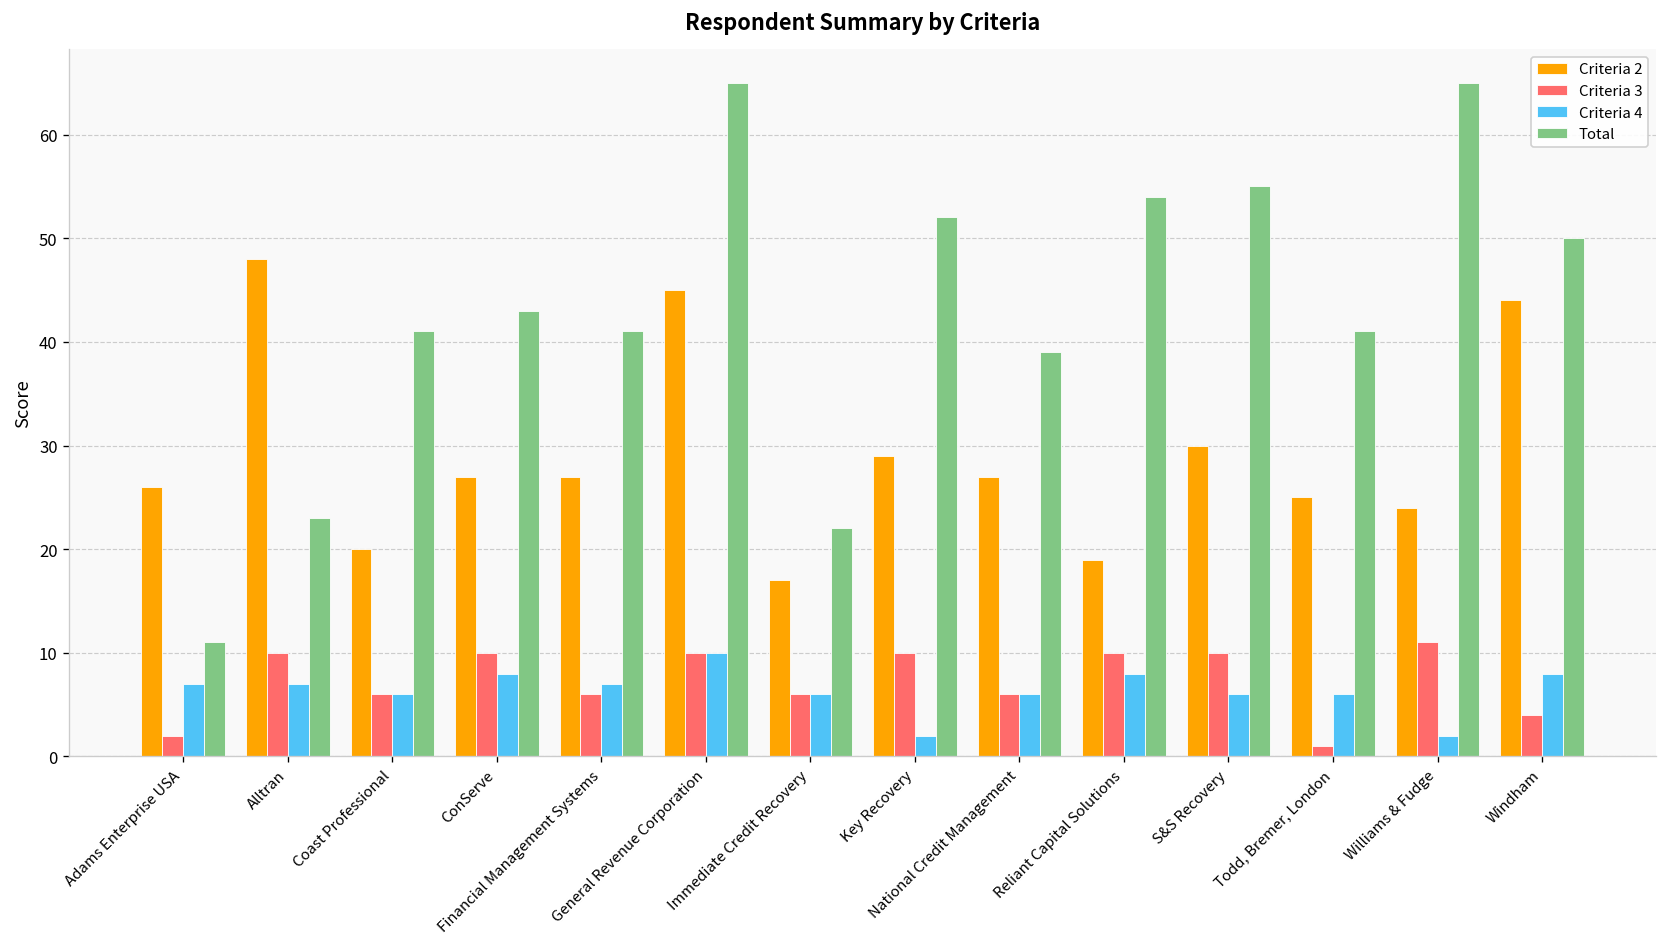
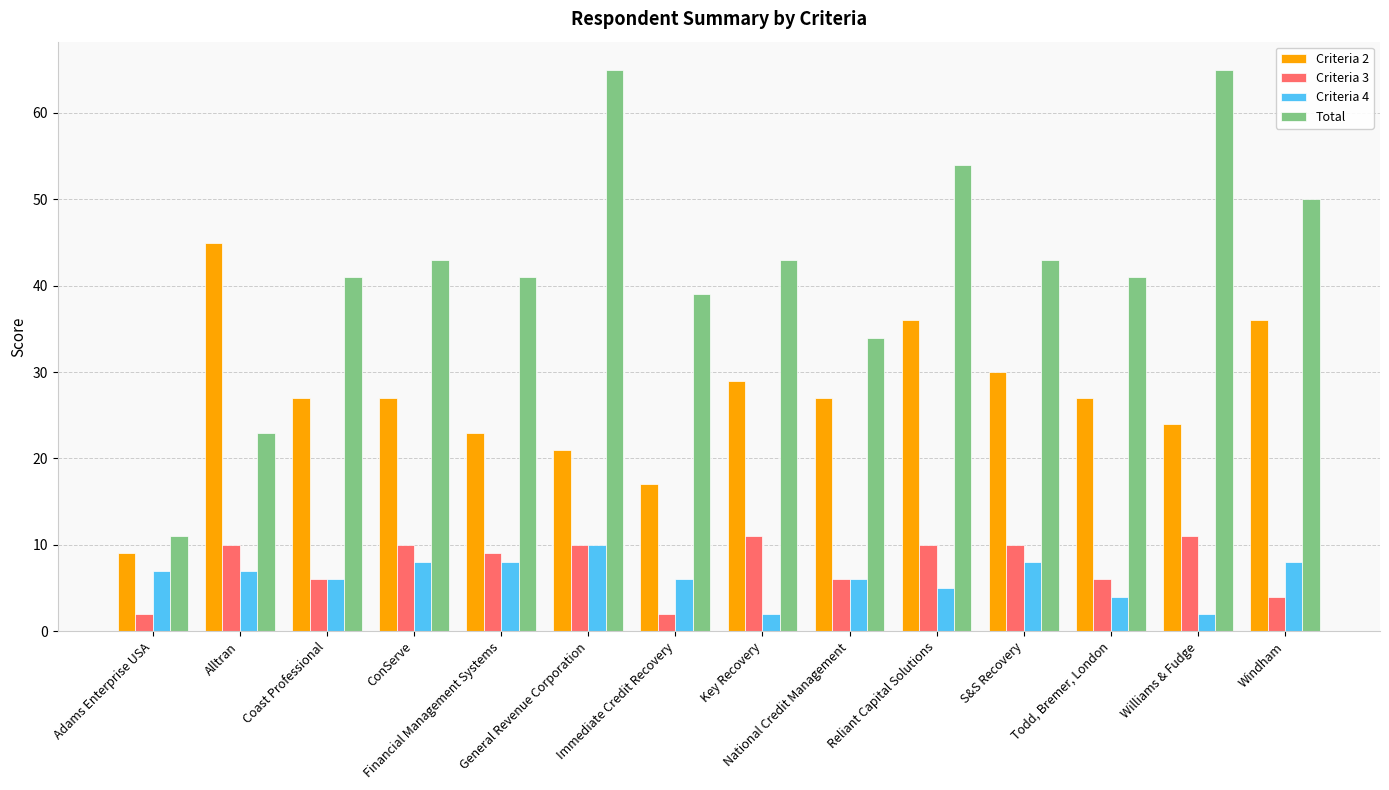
Criteria 2, Adams Enterprise USA: 26 -> 9
Criteria 2, Alltran: 48 -> 45
Criteria 2, Coast Professional: 20 -> 27
Criteria 2, Financial Management Systems: 27 -> 23
Criteria 3, Financial Management Systems: 6 -> 9
Criteria 4, Financial Management Systems: 7 -> 8
Criteria 2, General Revenue Corporation: 45 -> 21
Criteria 3, Immediate Credit Recovery: 6 -> 2
Total, Immediate Credit Recovery: 22 -> 39
Criteria 3, Key Recovery: 10 -> 11
Total, Key Recovery: 52 -> 43
Total, National Credit Management: 39 -> 34
Criteria 2, Reliant Capital Solutions: 19 -> 36
Criteria 4, Reliant Capital Solutions: 8 -> 5
Criteria 4, S&S Recovery: 6 -> 8
Total, S&S Recovery: 55 -> 43
Criteria 2, Todd, Bremer, London: 25 -> 27
Criteria 3, Todd, Bremer, London: 1 -> 6
Criteria 4, Todd, Bremer, London: 6 -> 4
Criteria 2, Windham: 44 -> 36
